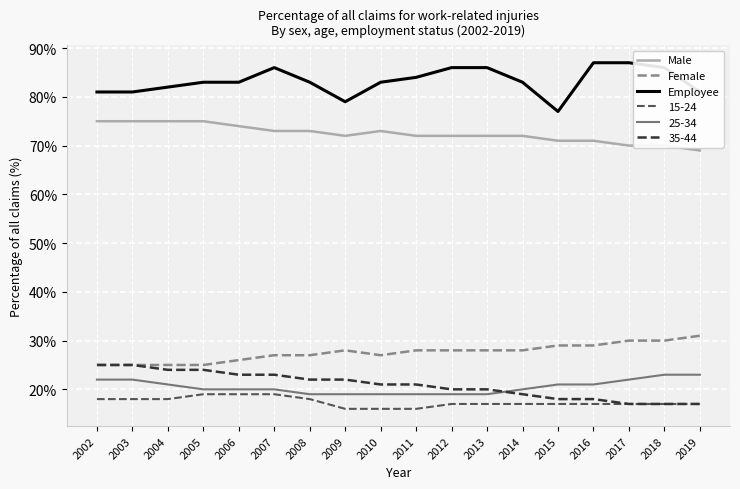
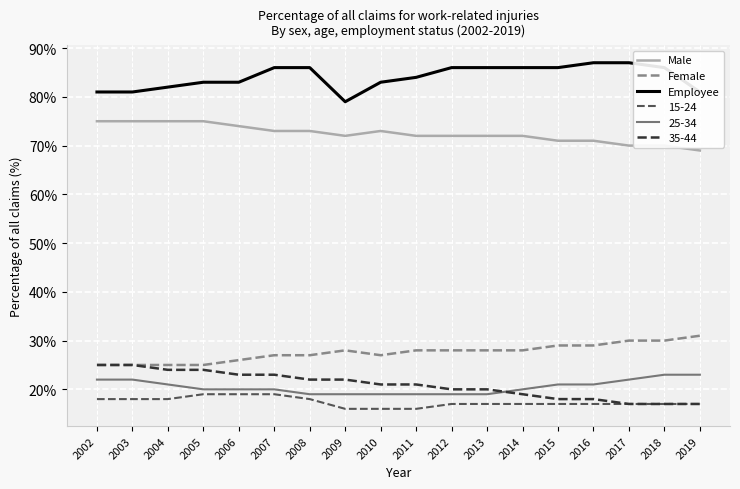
Employee, 2008: 83% -> 86%
Employee, 2014: 83% -> 86%
Employee, 2015: 77% -> 86%
